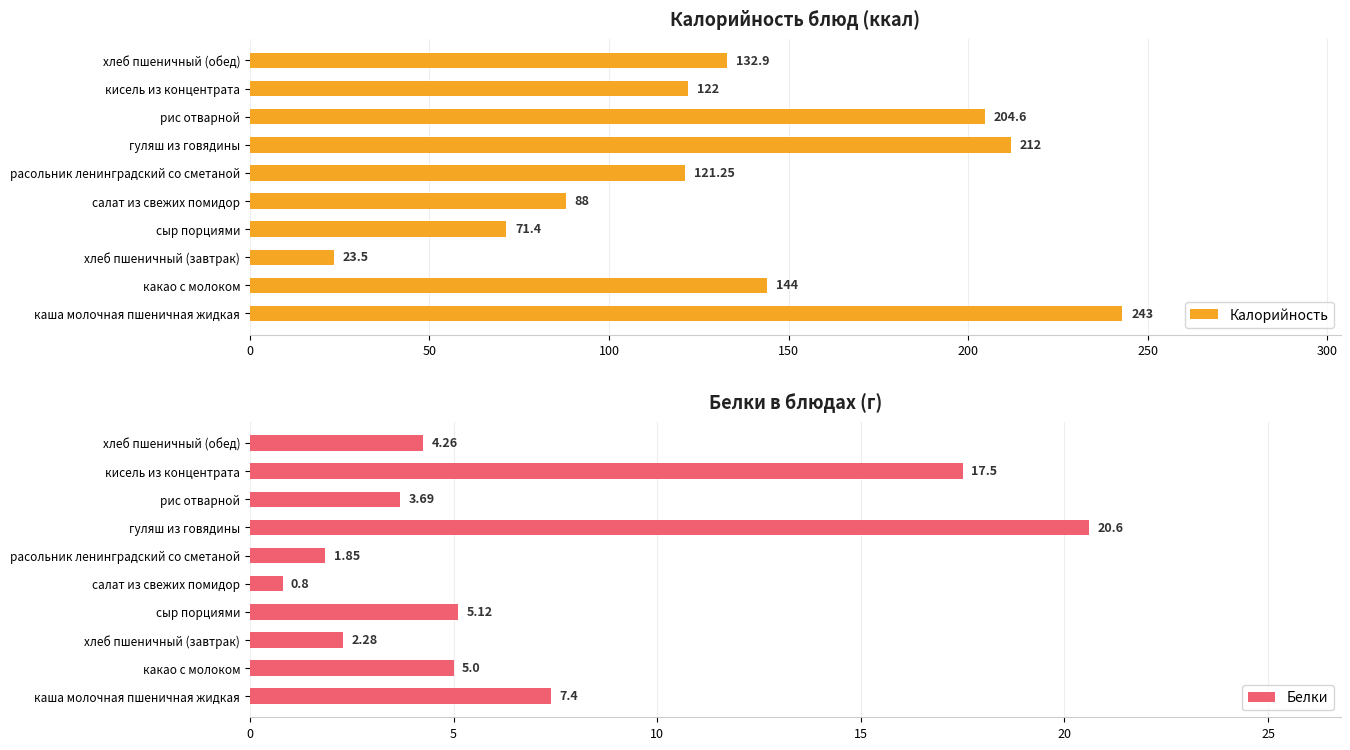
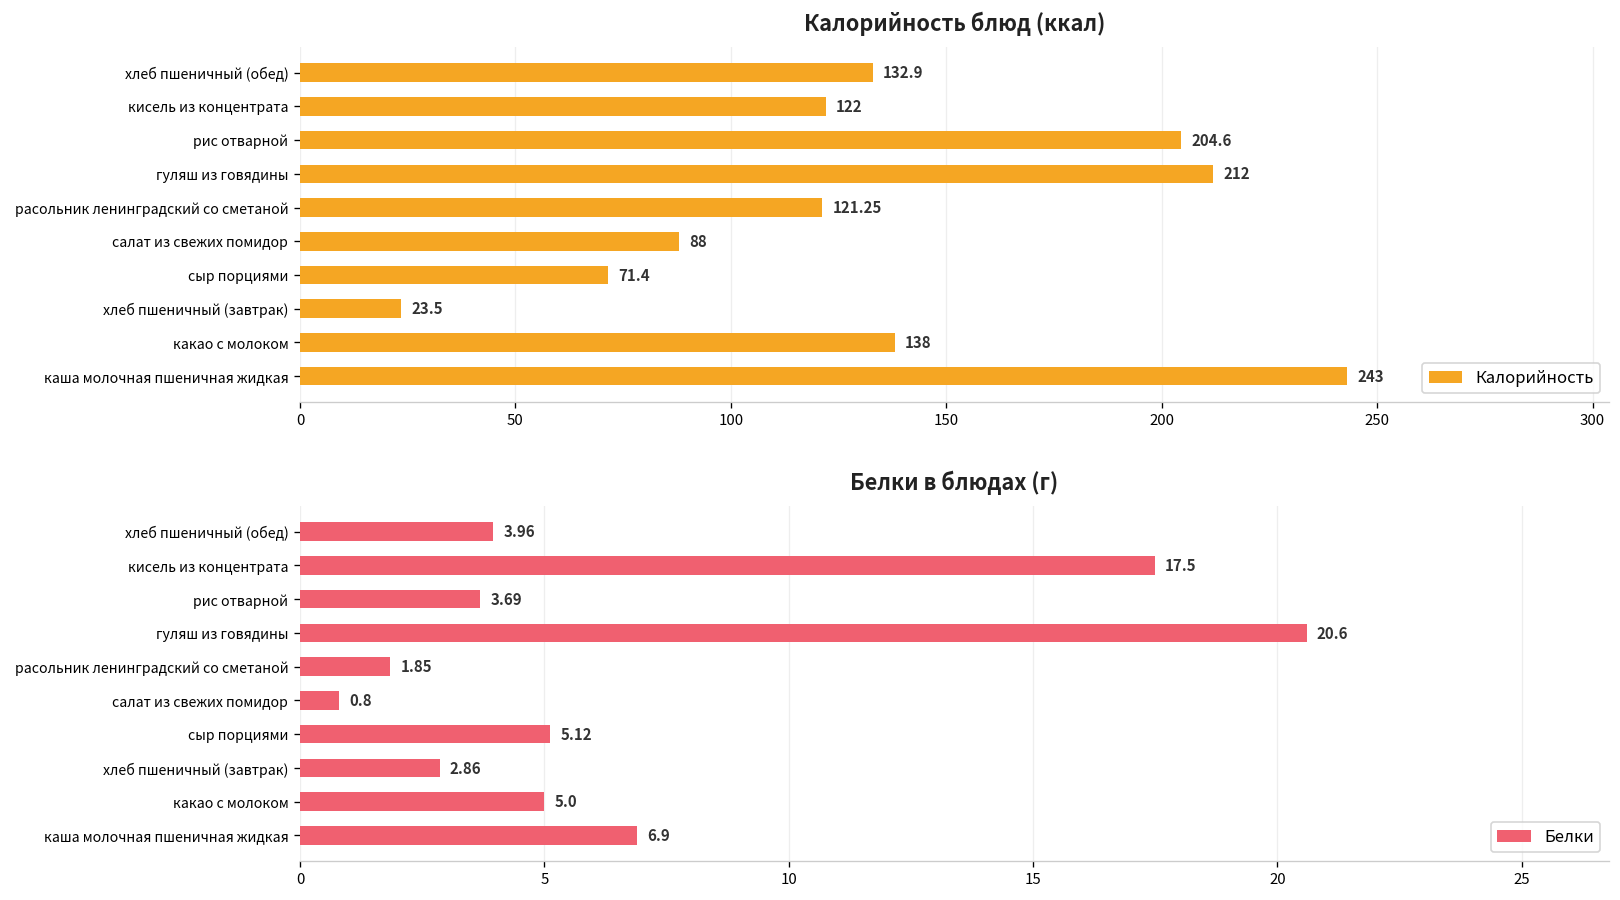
Калорийность блюд (ккал), какао с молоком: 144 -> 138
Белки в блюдах (г), хлеб пшеничный (обед): 4.26 -> 3.96
Белки в блюдах (г), хлеб пшеничный (завтрак): 2.28 -> 2.86
Белки в блюдах (г), каша молочная пшеничная жидкая: 7.4 -> 6.9
